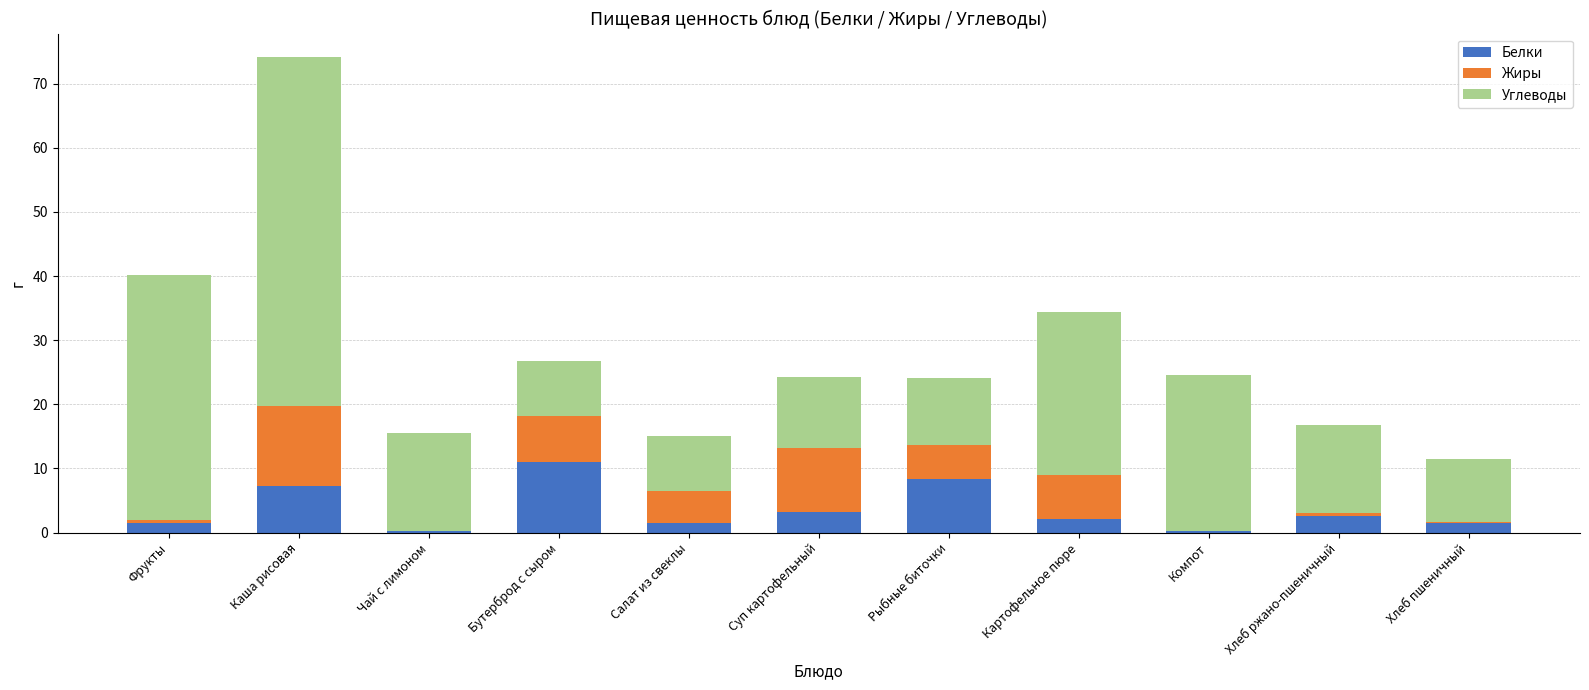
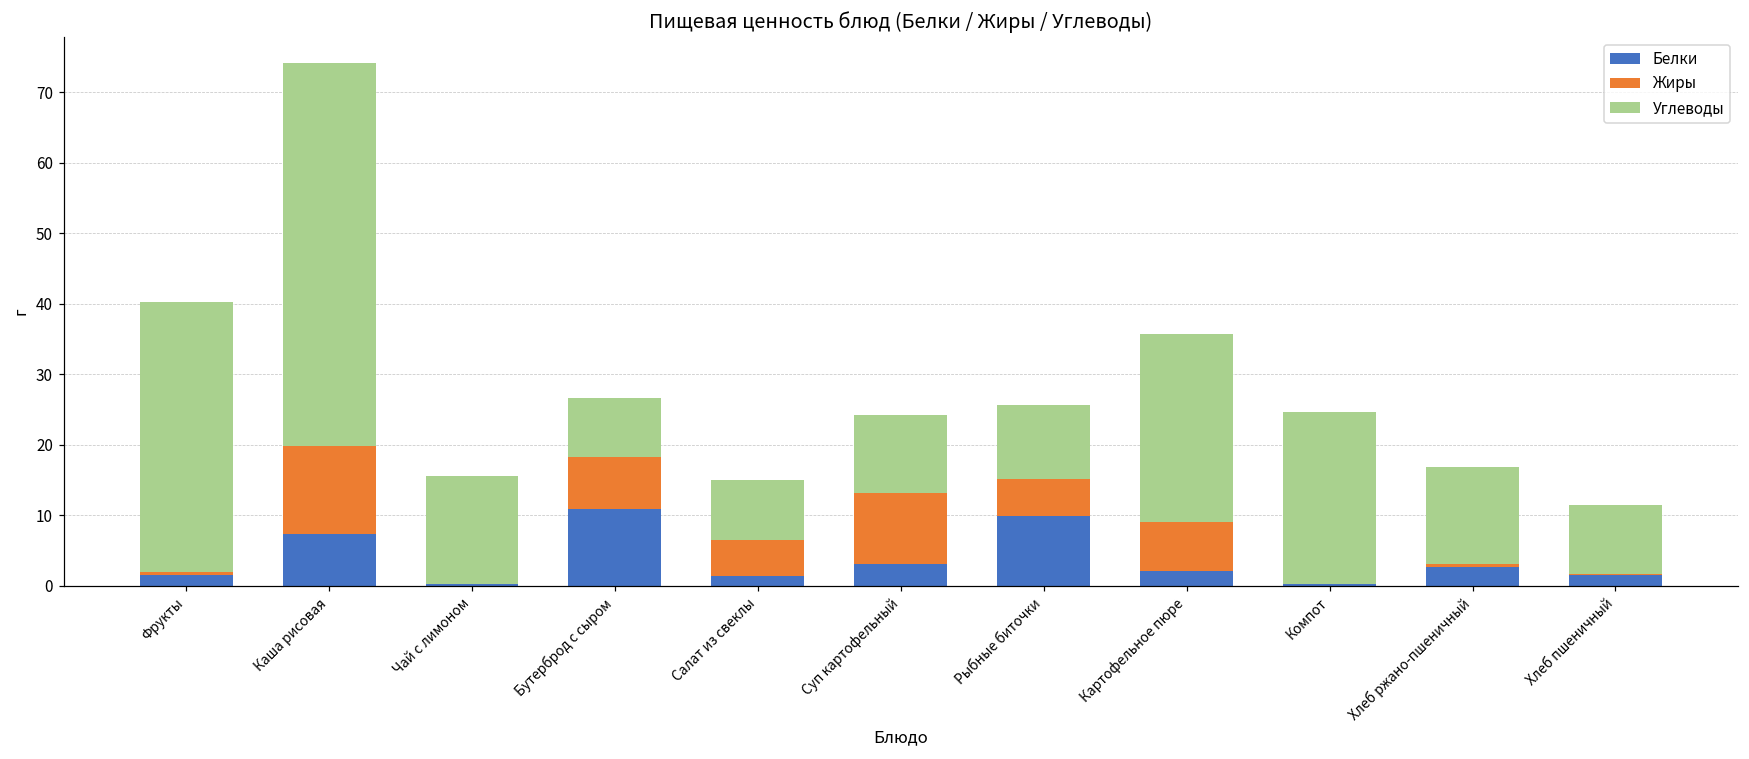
Белки, Рыбные биточки: 8 -> 10
Углеводы, Картофельное пюре: 25 -> 27
